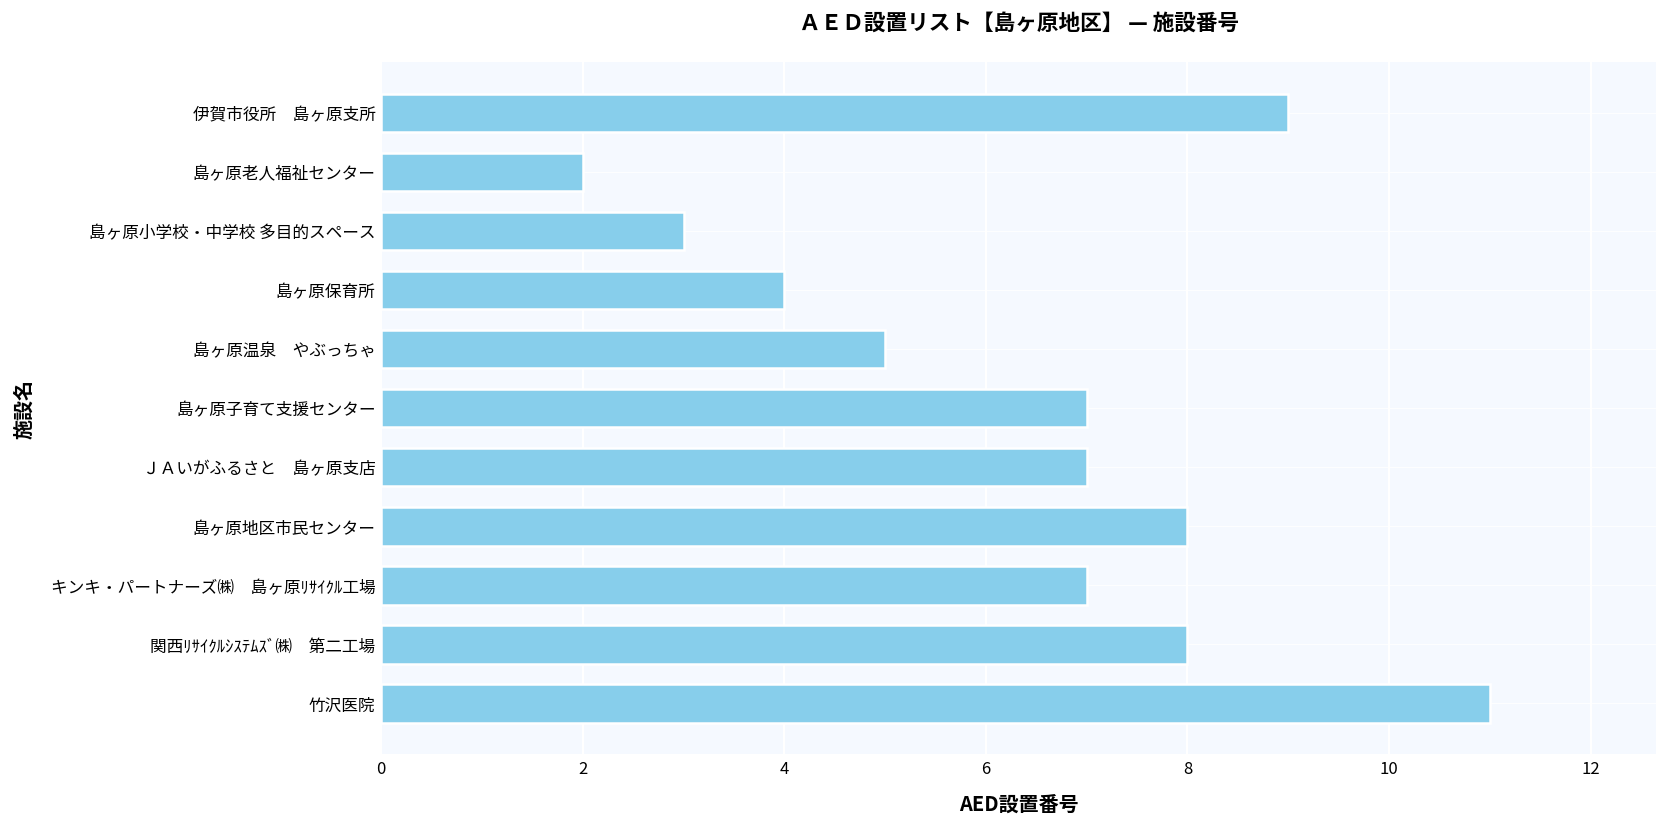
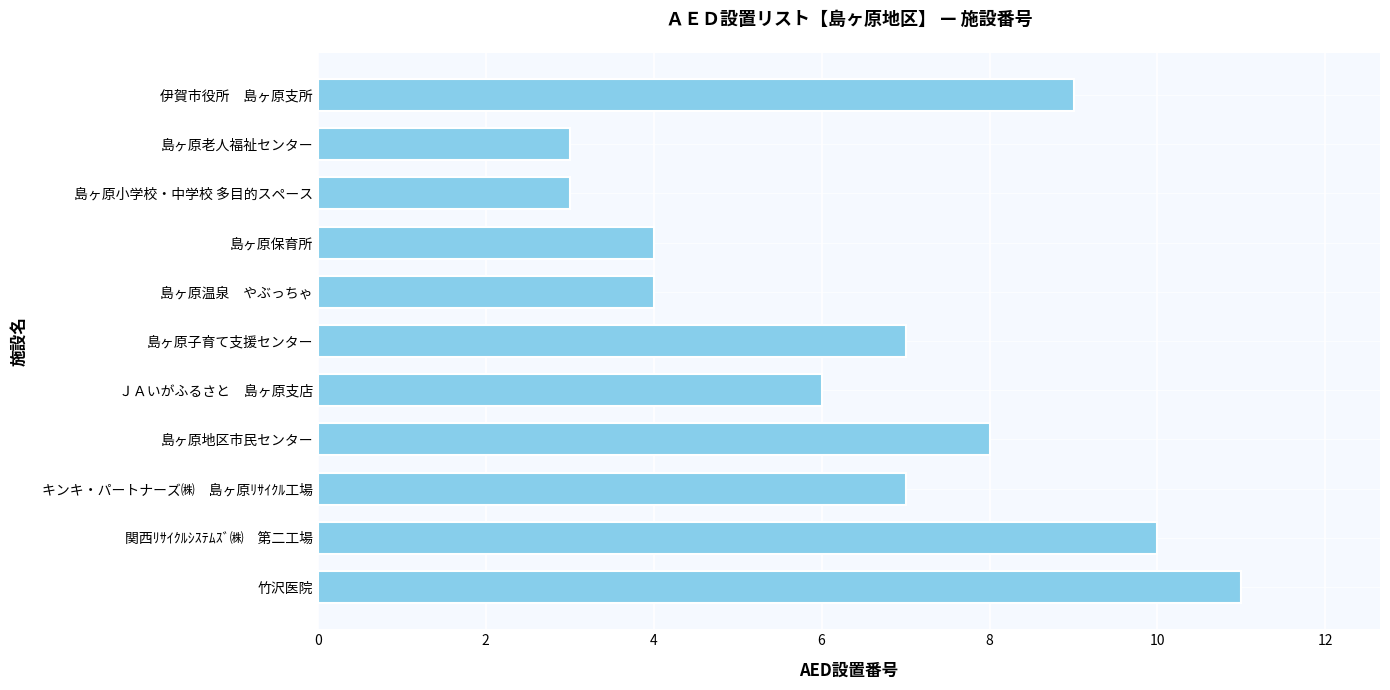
島ヶ原老人福祉センター: 2 -> 3
島ヶ原温泉 やぶっちゃ: 5 -> 4
ＪＡいがふるさと 島ヶ原支店: 7 -> 6
関西ﾘｻｲｸﾙｼｽﾃﾑｽﾞ㈱ 第二工場: 8 -> 10
